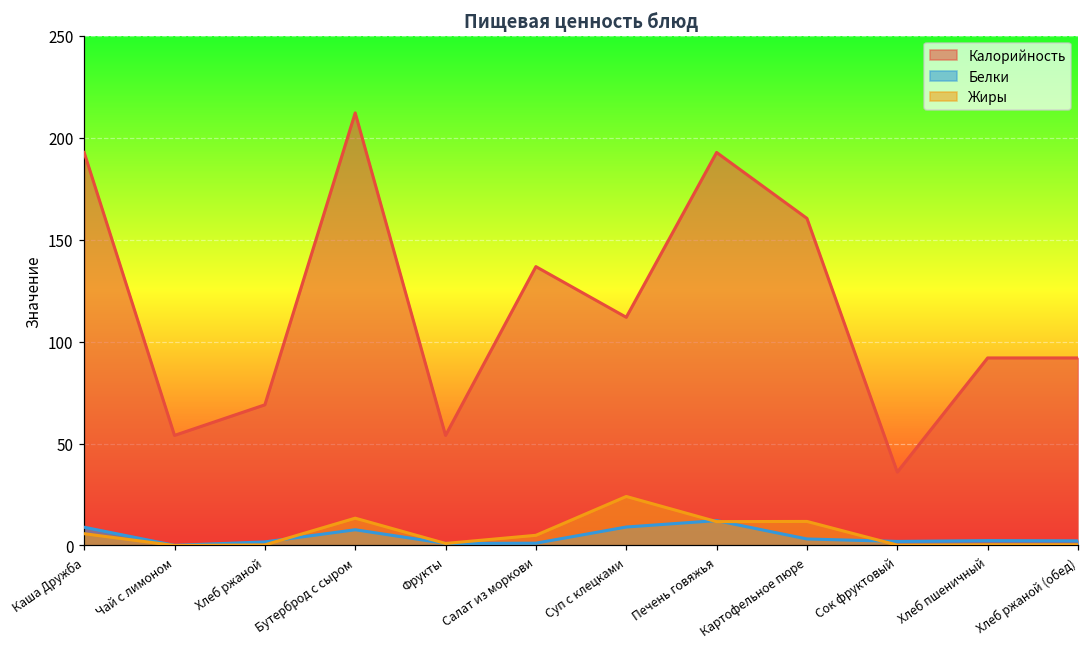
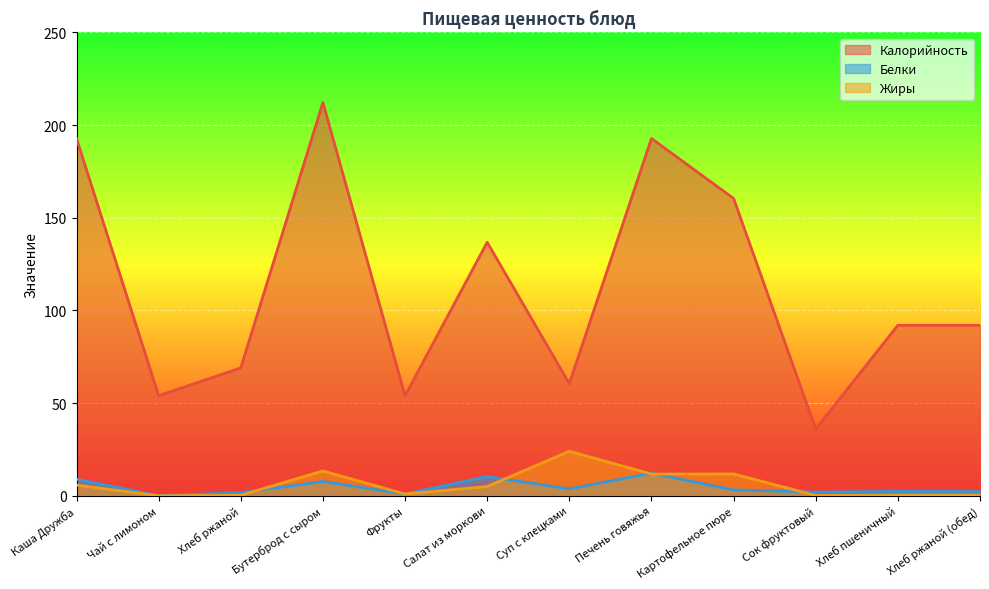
Белки, Салат из моркови: 1 -> 10
Калорийность, Суп с клецками: 112 -> 61
Белки, Суп с клецками: 9 -> 4
